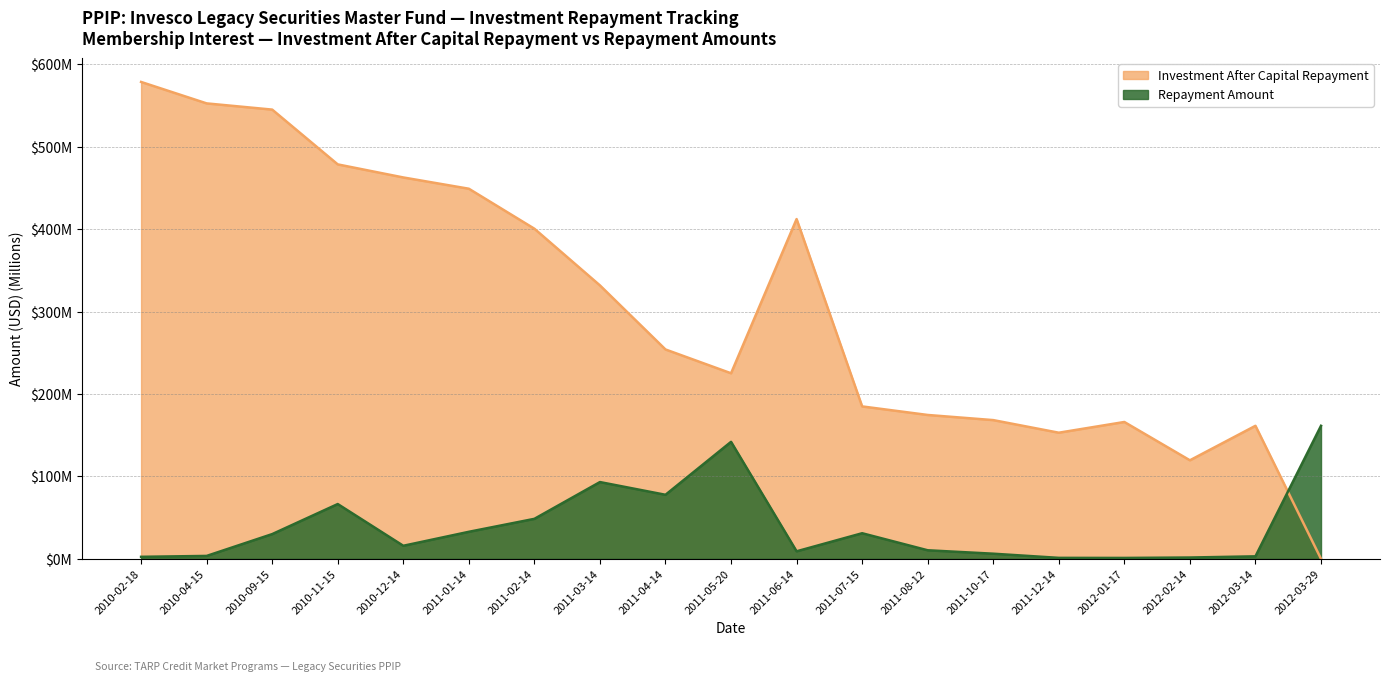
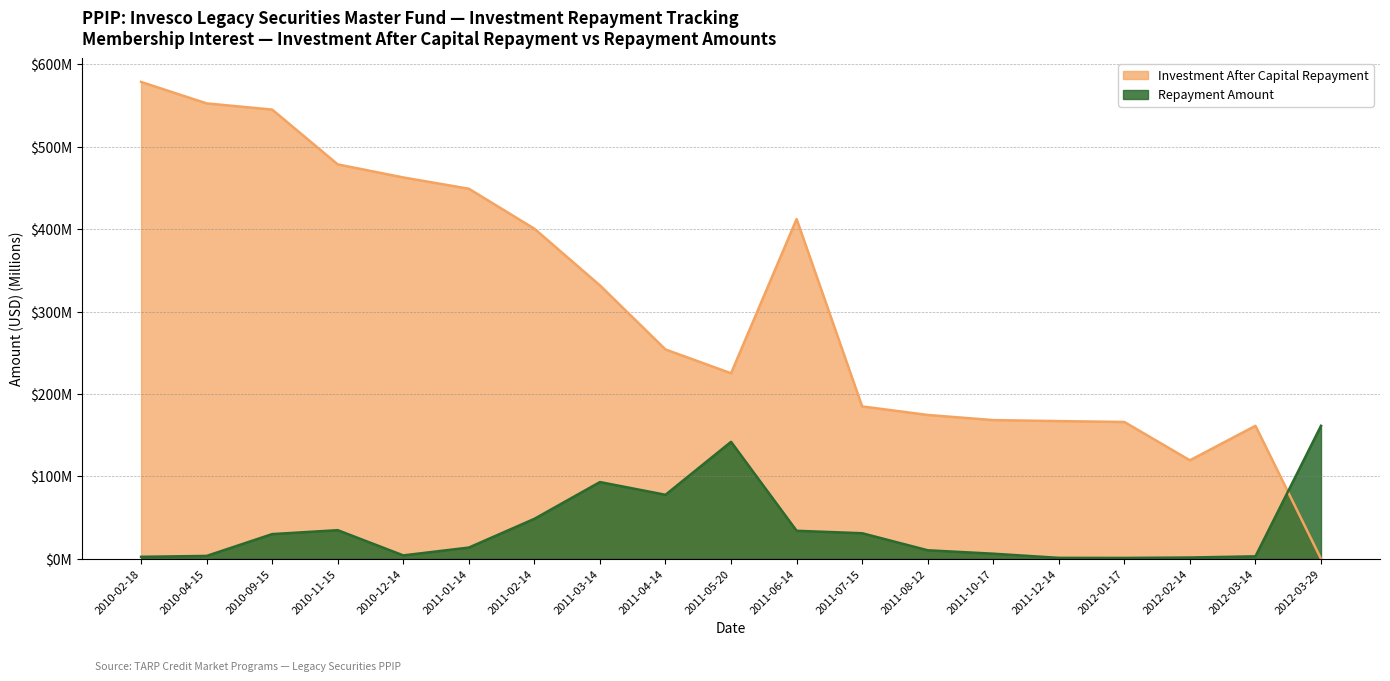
Repayment Amount, 2010-11-15: $70000000 -> $30000000
Repayment Amount, 2010-12-14: $20000000 -> $0
Repayment Amount, 2011-01-14: $30000000 -> $10000000
Repayment Amount, 2011-06-14: $10000000 -> $30000000
Investment After Capital Repayment, 2011-12-14: $150000000 -> $170000000
